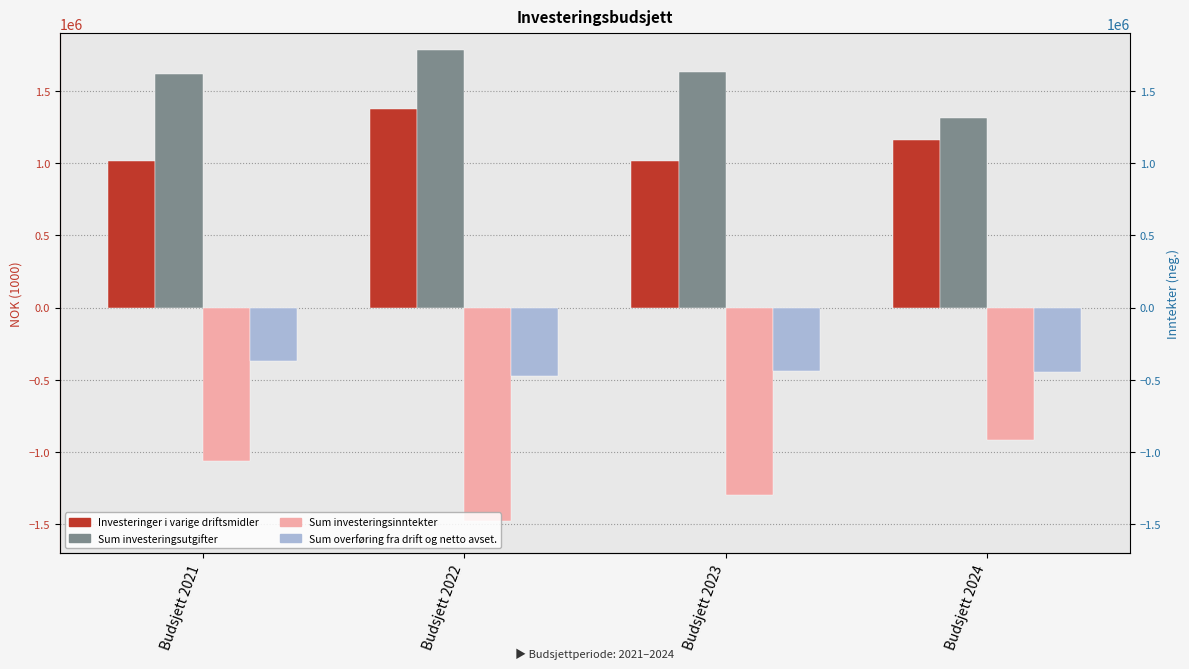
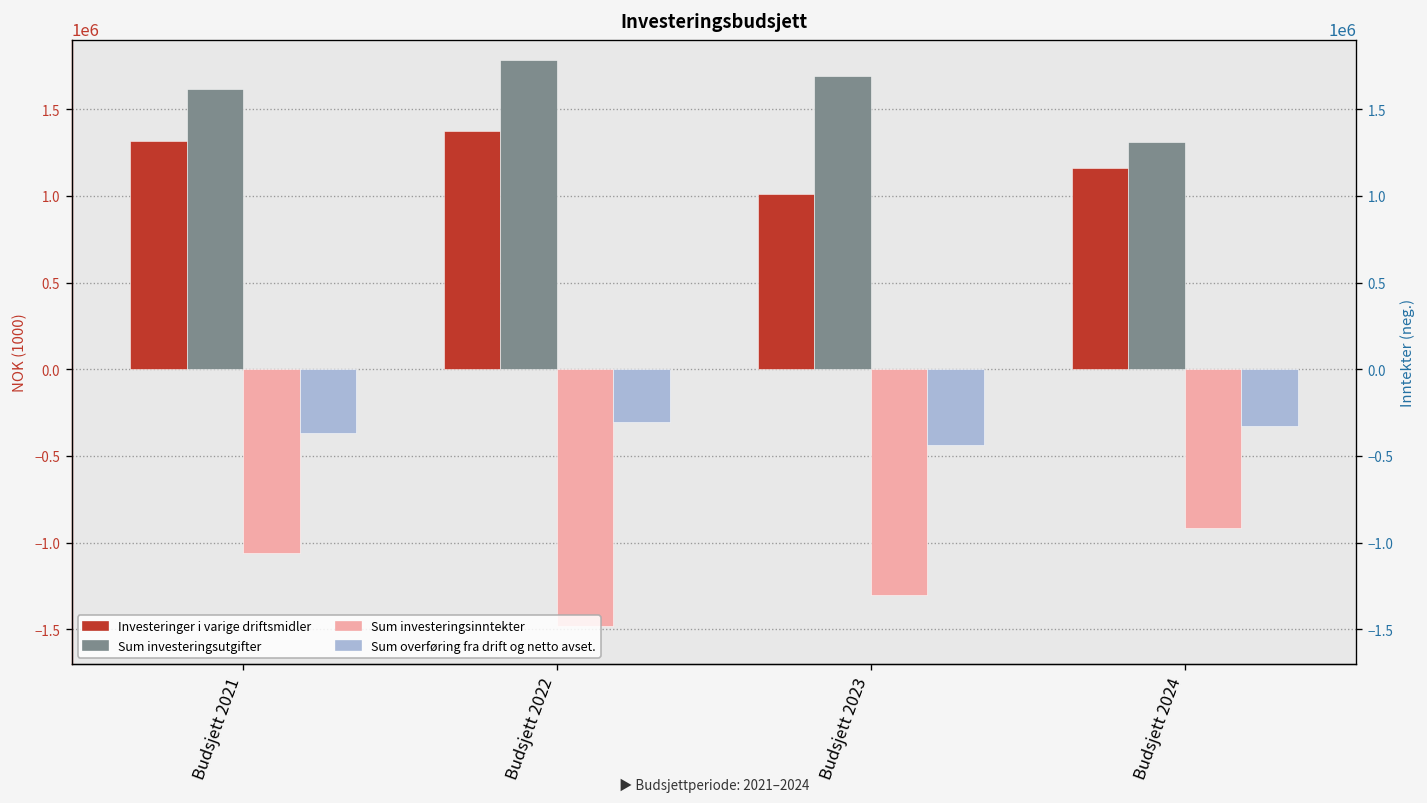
Investeringer i varige driftsmidler, Budsjett 2021: 1010000 -> 1320000
Sum overføring fra drift og netto avset., Budsjett 2022: -470000 -> -300000
Sum investeringsutgifter, Budsjett 2023: 1630000 -> 1690000
Sum overføring fra drift og netto avset., Budsjett 2024: -450000 -> -330000
